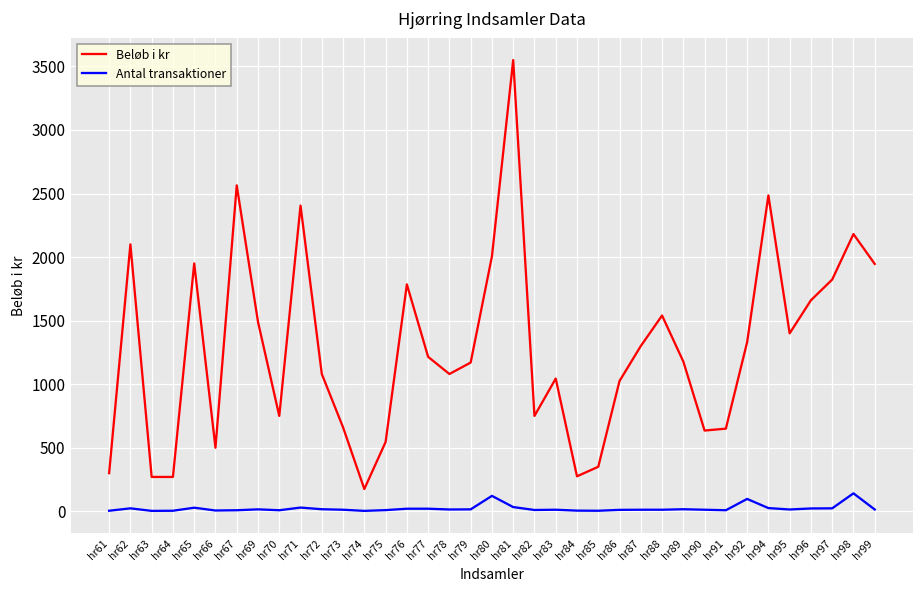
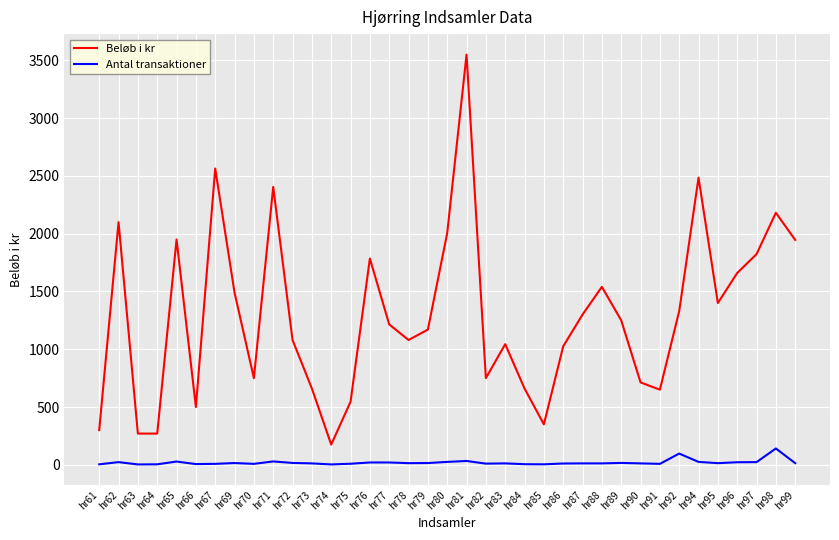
Antal transaktioner, hr80: 120 -> 30
Beløb i kr, hr84: 280 -> 660
Beløb i kr, hr89: 1180 -> 1250
Beløb i kr, hr90: 640 -> 710
